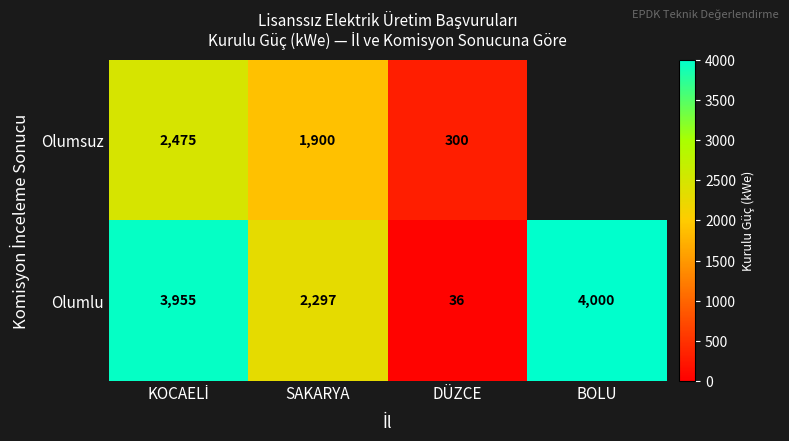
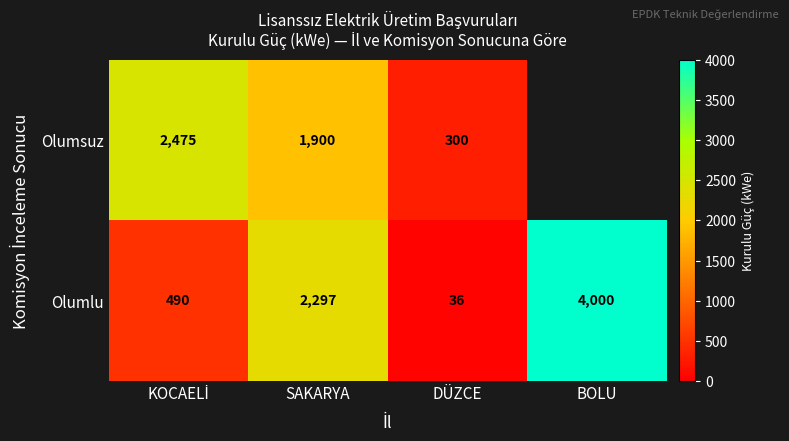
Olumlu, KOCAELİ: 3,955 -> 490
